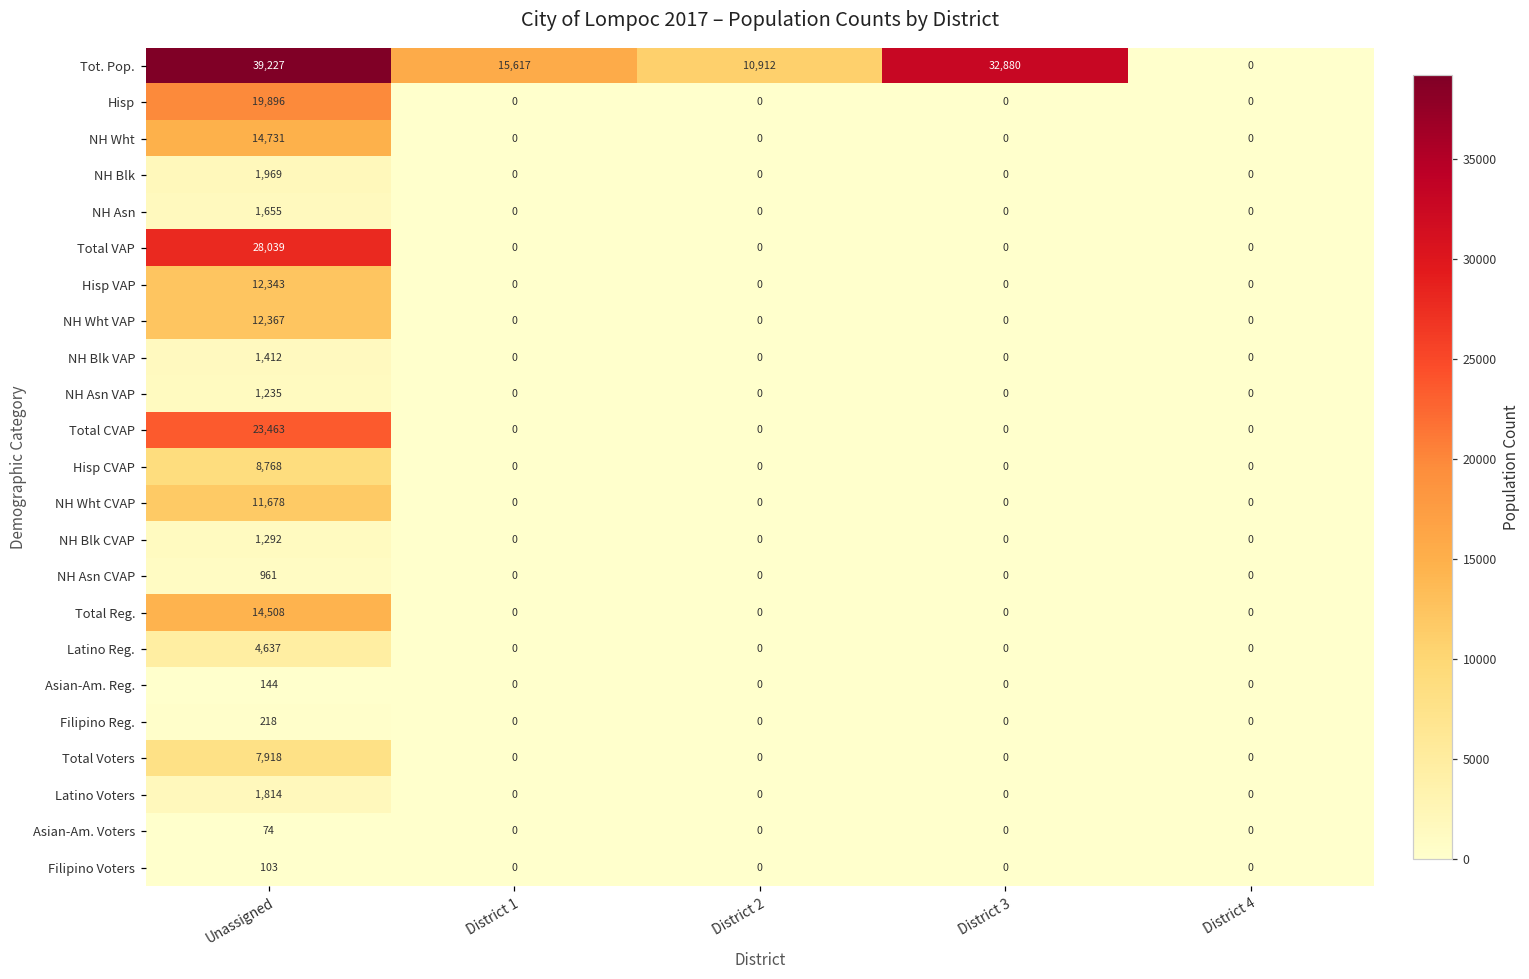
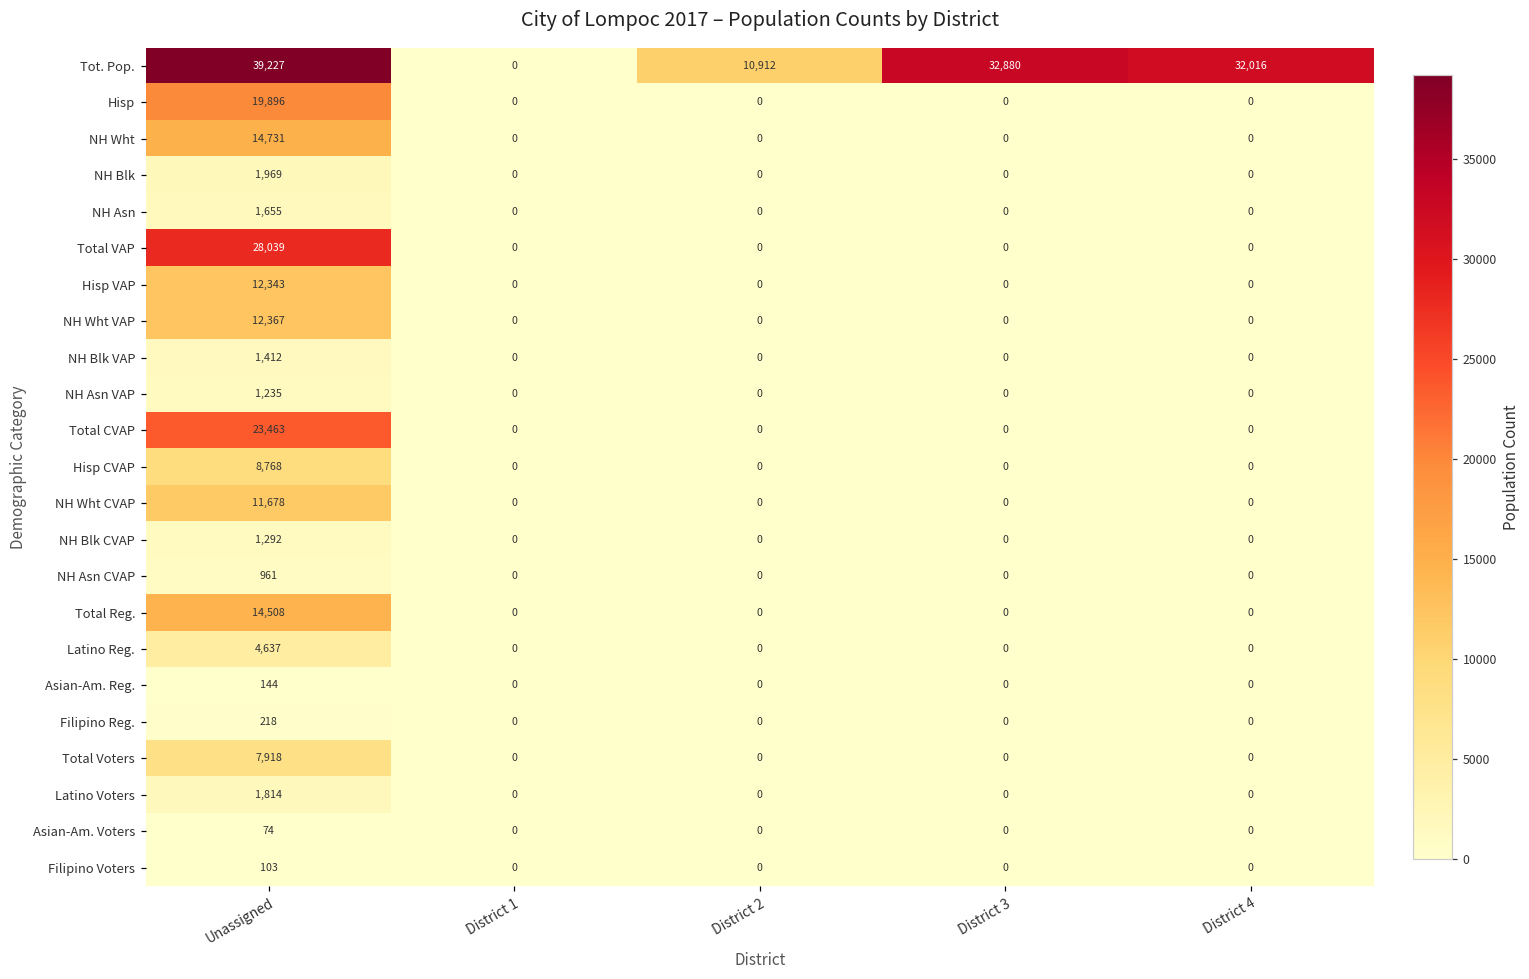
Tot. Pop., District 1: 15,617 -> 0
Tot. Pop., District 4: 0 -> 32,016
